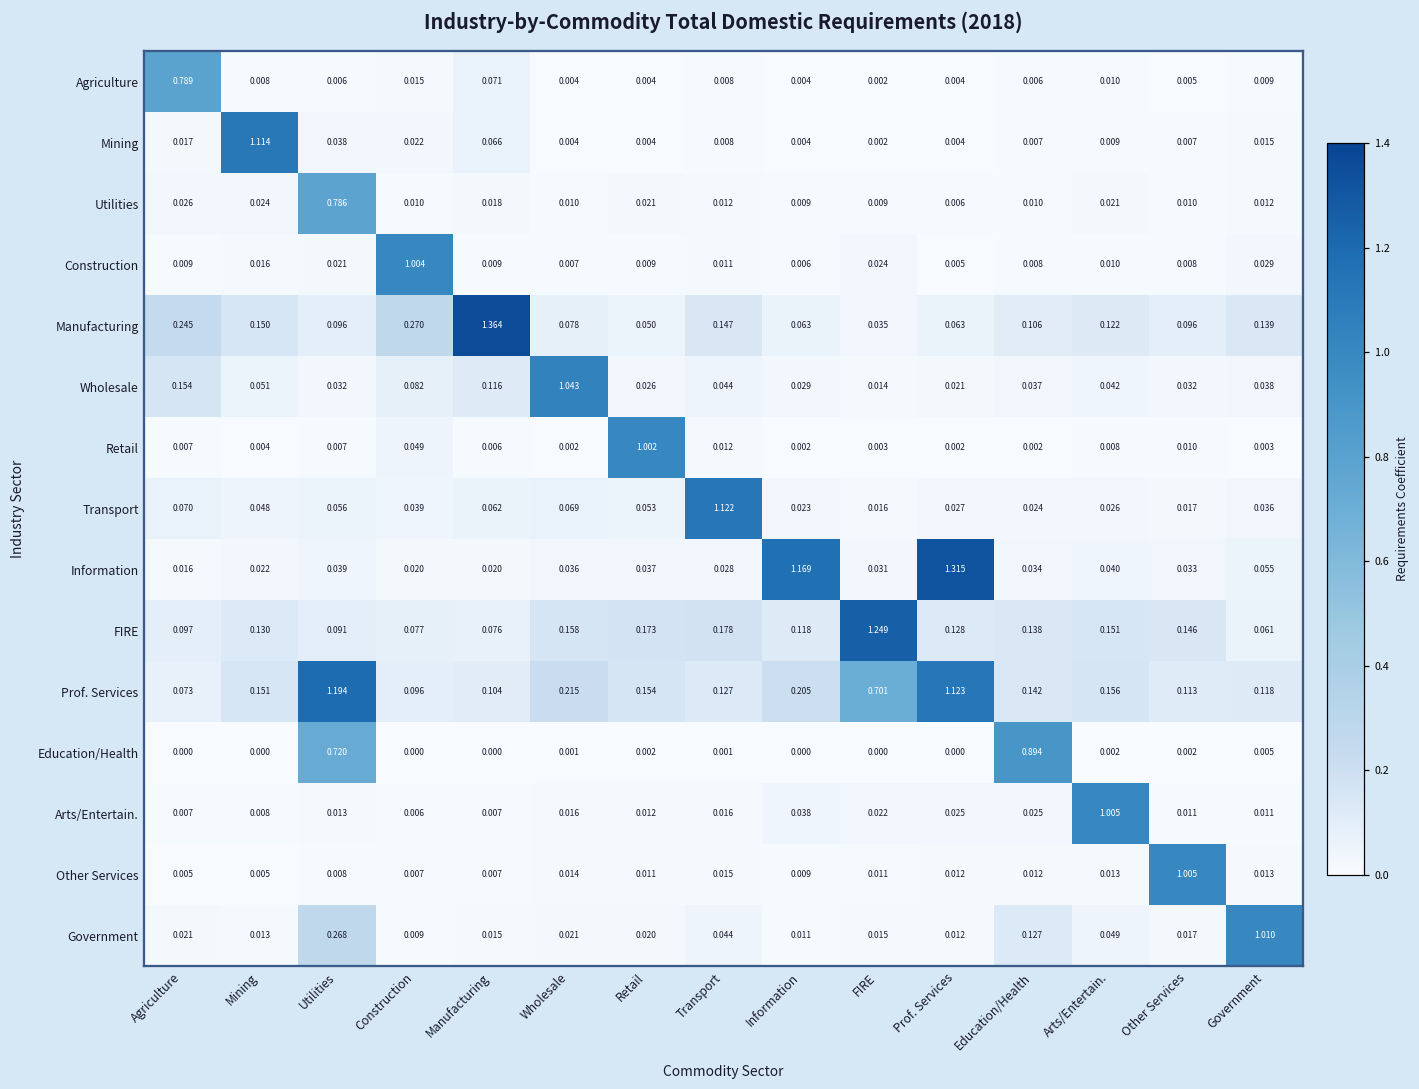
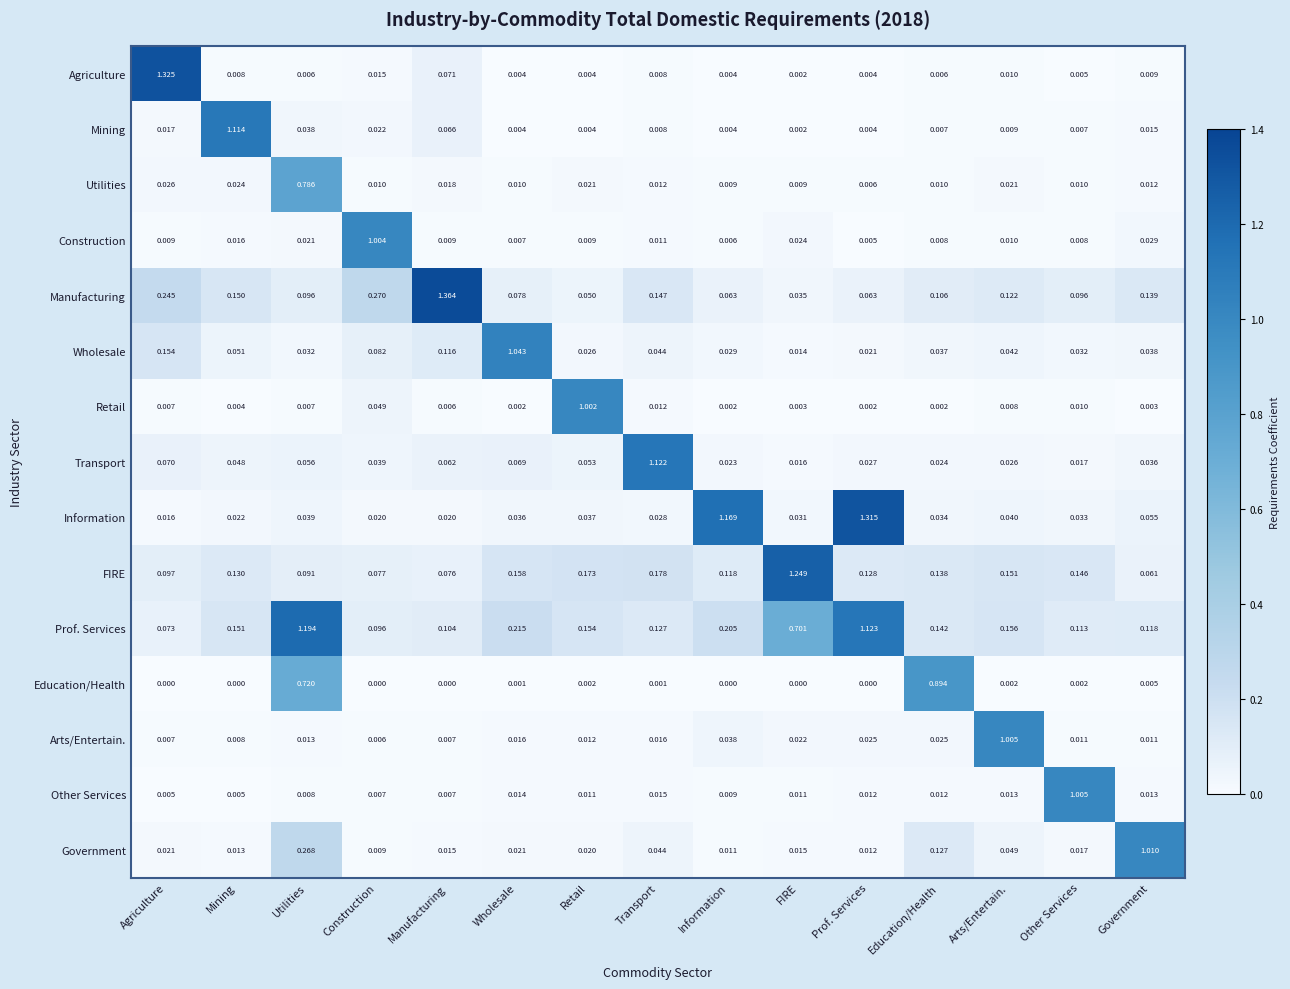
Agriculture, Agriculture: 0.789 -> 1.325
